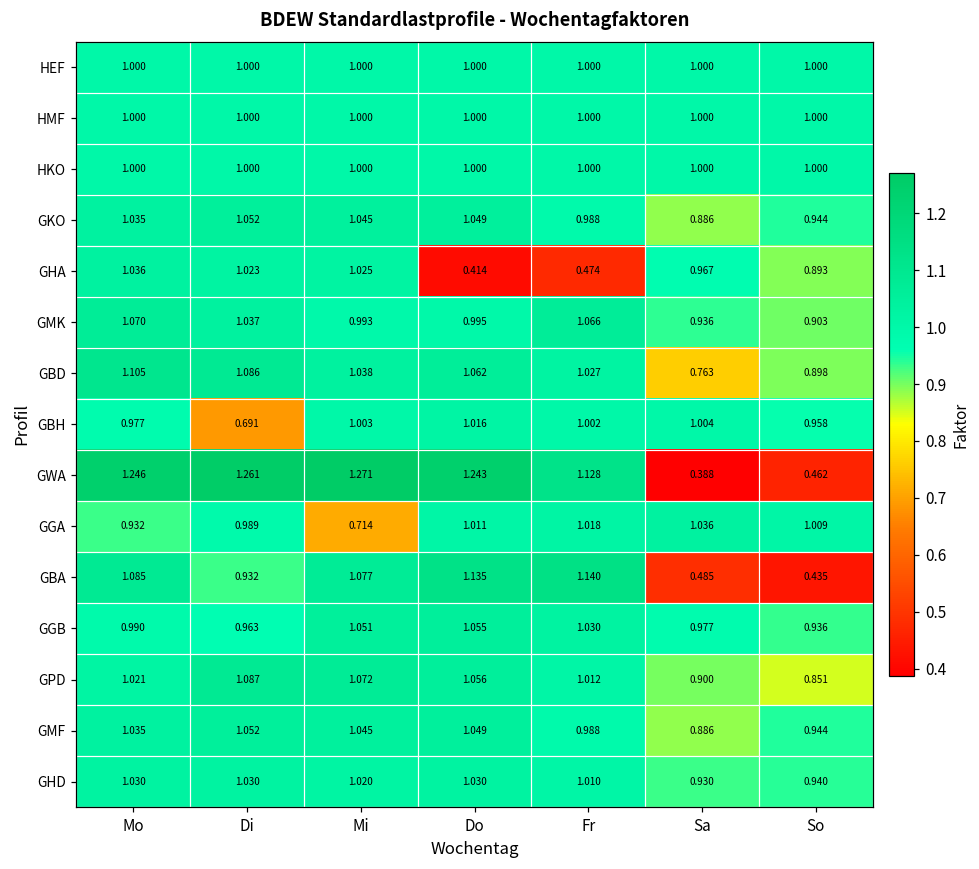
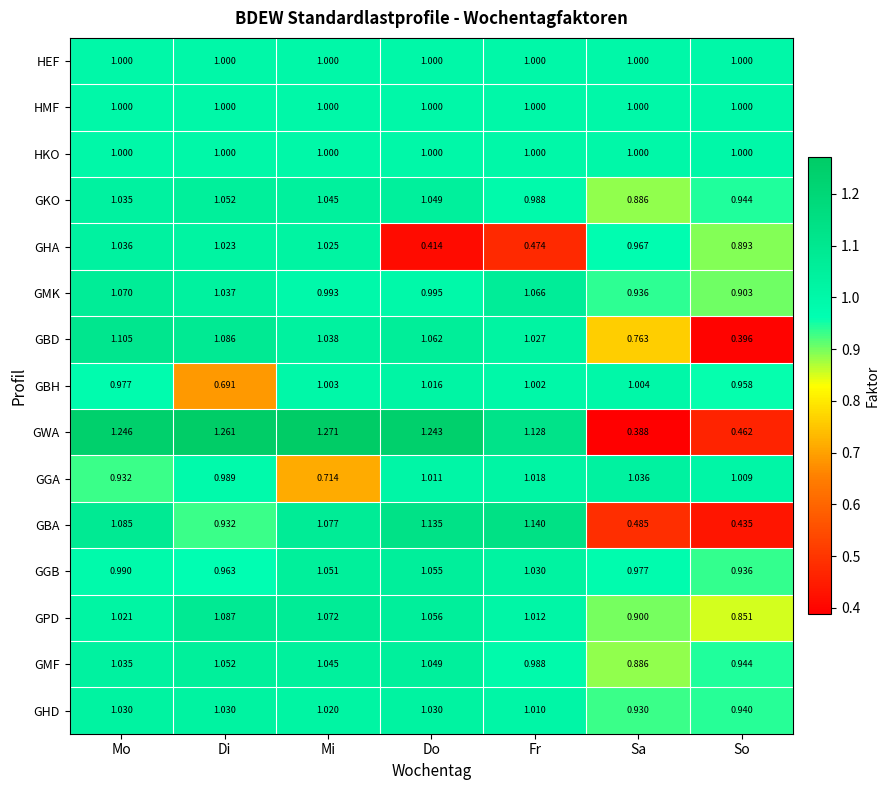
GBD, So: 0.898 -> 0.396
